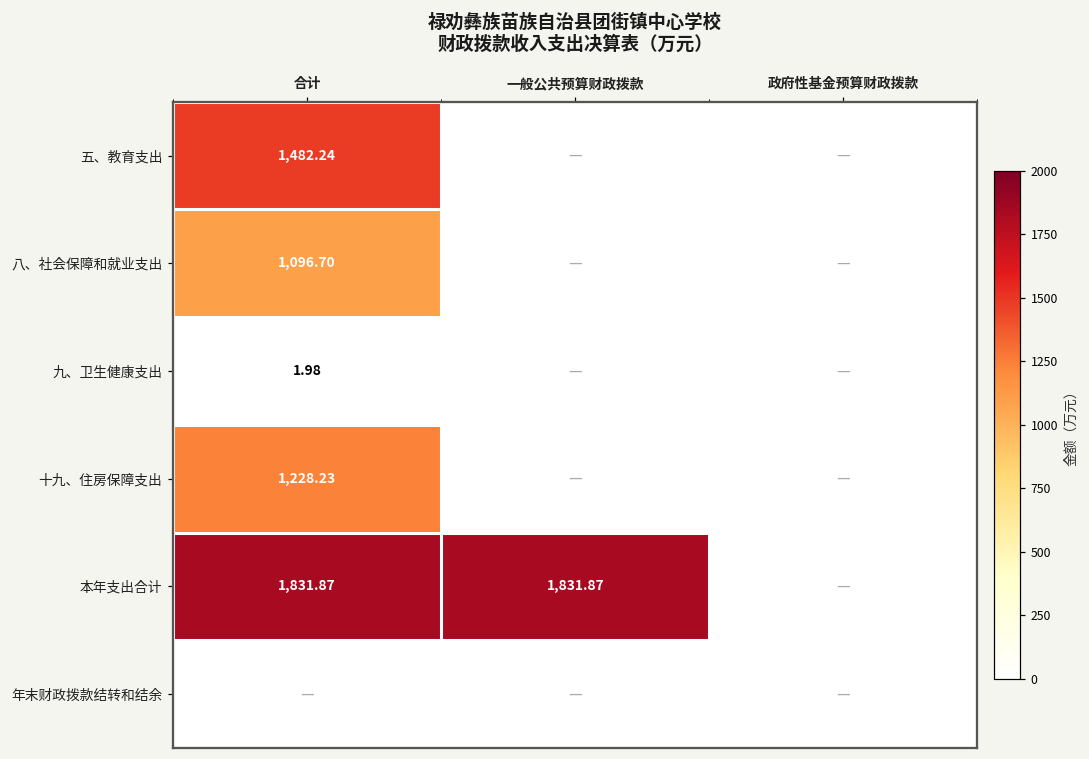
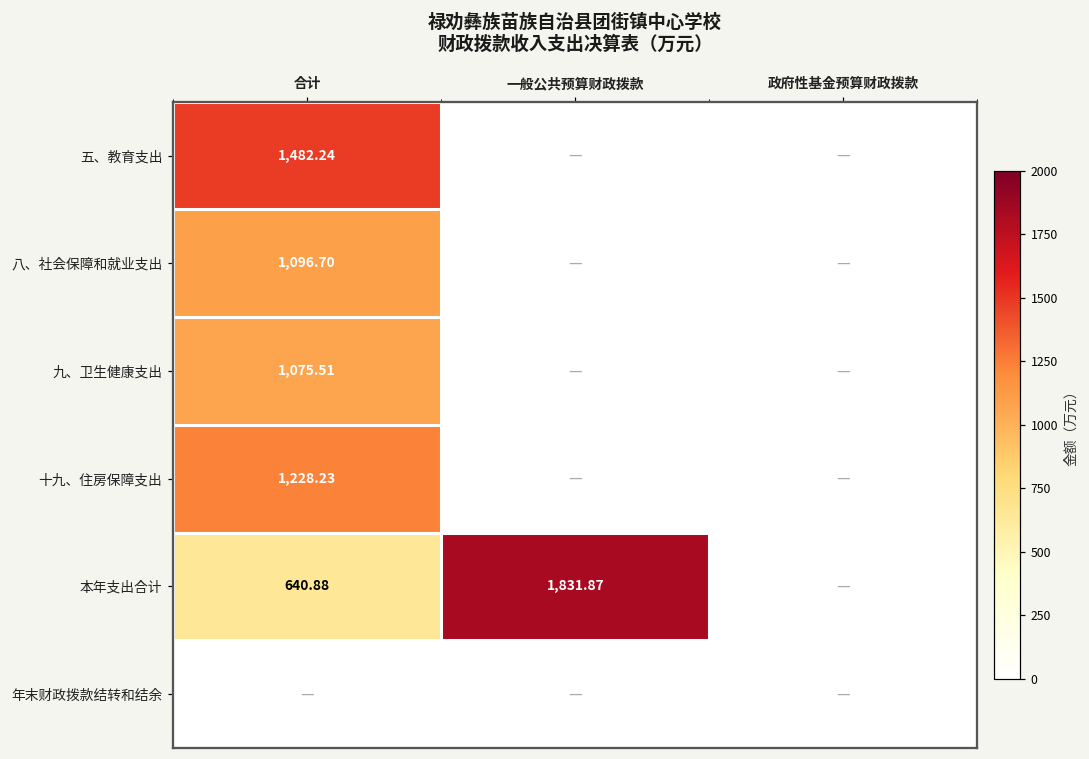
九、卫生健康支出, 合计: 1.98 -> 1,075.51
本年支出合计, 合计: 1,831.87 -> 640.88
